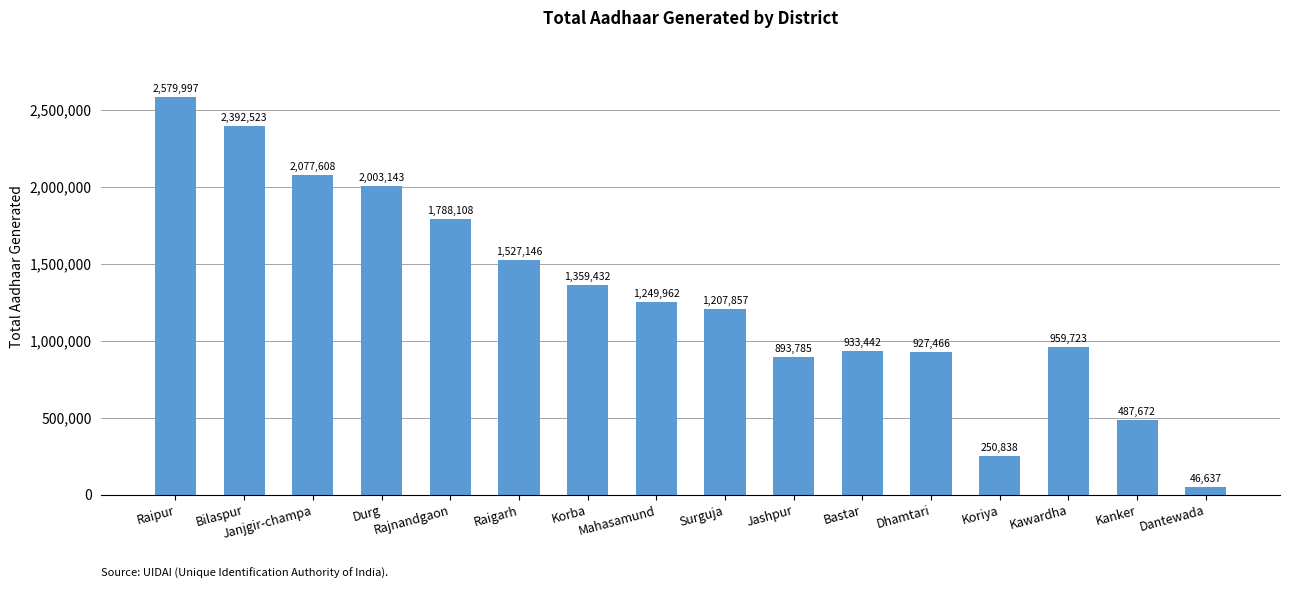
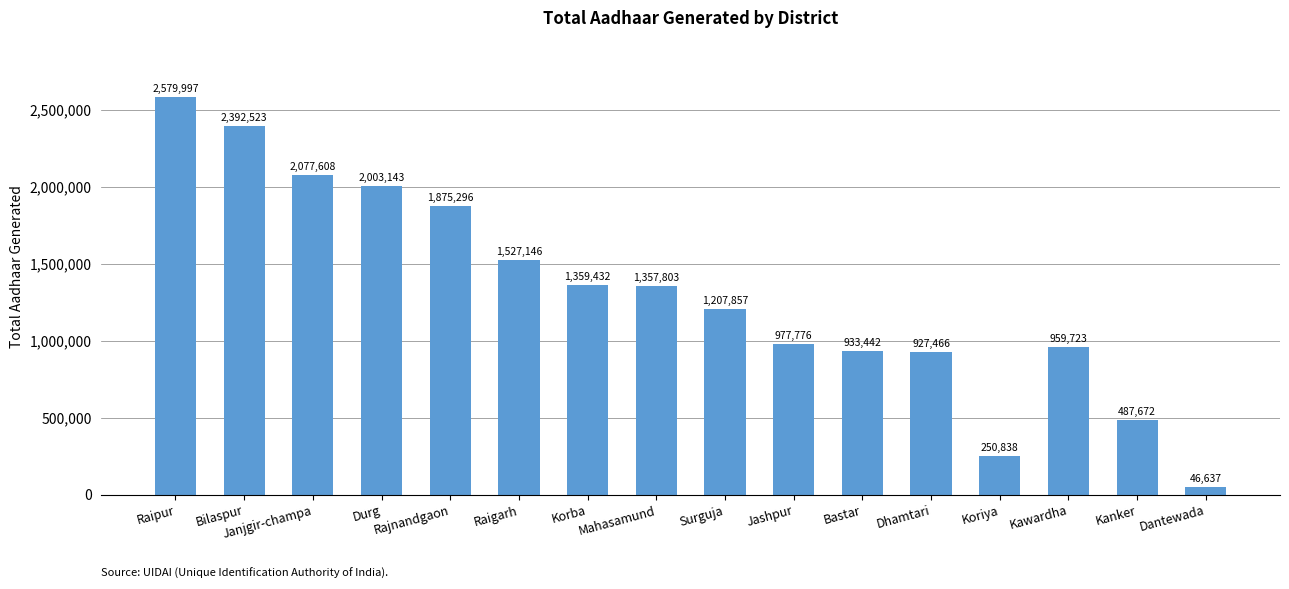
Rajnandgaon: 1,788,108 -> 1,875,296
Mahasamund: 1,249,962 -> 1,357,803
Jashpur: 893,785 -> 977,776
